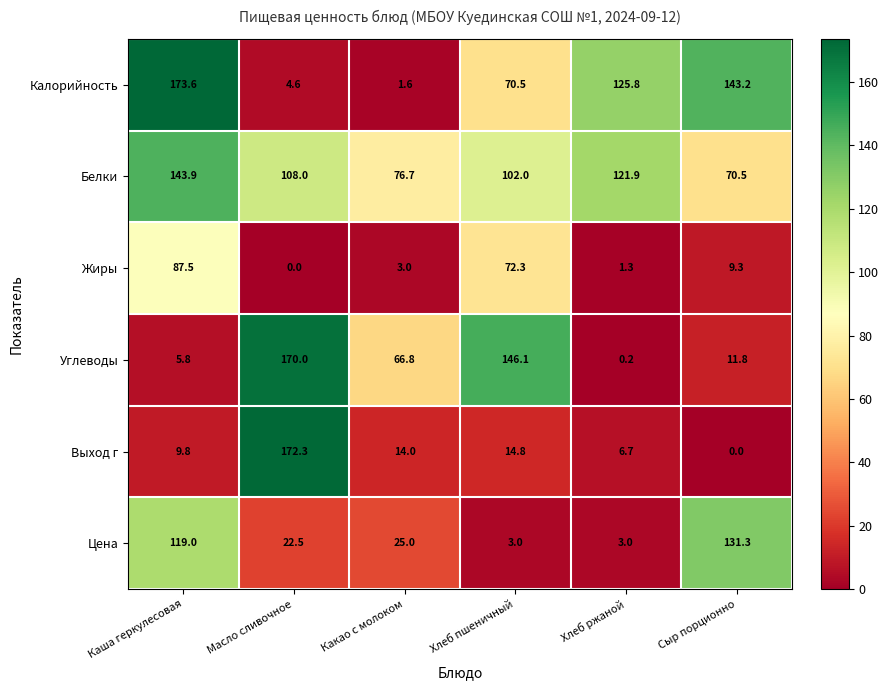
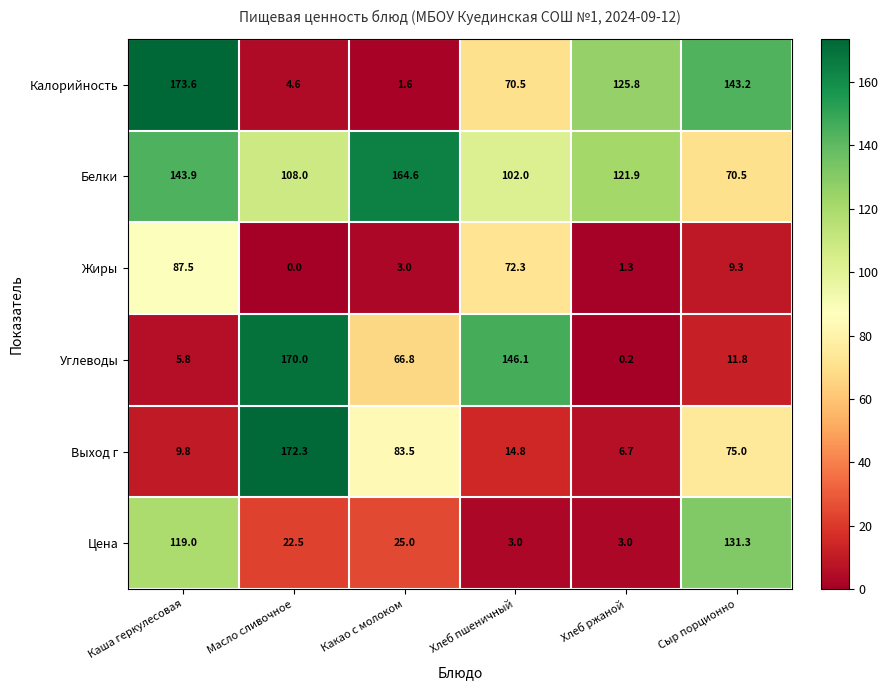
Белки, Какао с молоком: 76.7 -> 164.6
Выход г, Какао с молоком: 14.0 -> 83.5
Выход г, Сыр порционно: 0.0 -> 75.0
